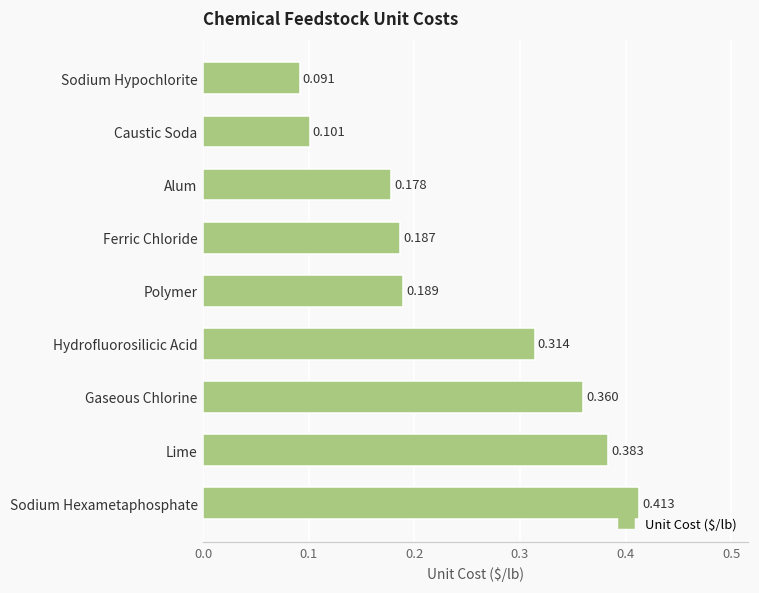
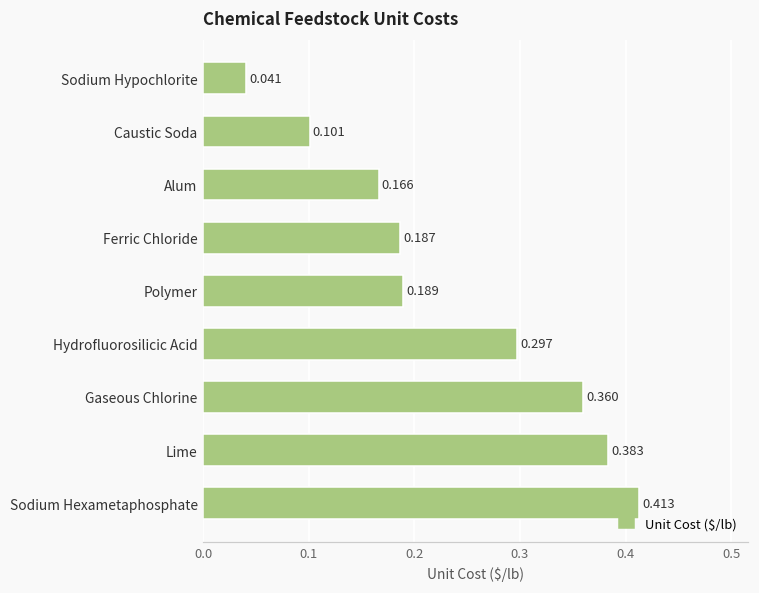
Sodium Hypochlorite: 0.091 -> 0.041
Alum: 0.178 -> 0.166
Hydrofluorosilicic Acid: 0.314 -> 0.297
